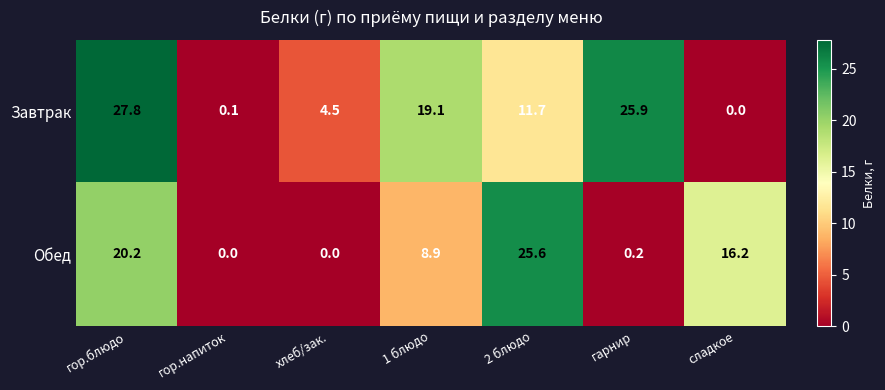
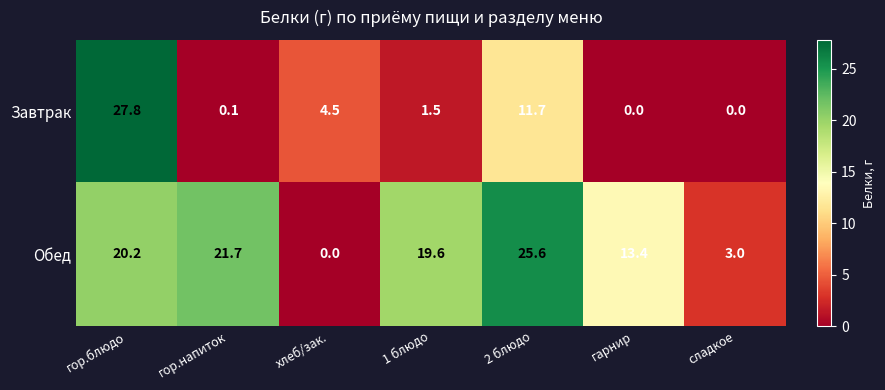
Завтрак, 1 блюдо: 19.1 -> 1.5
Завтрак, гарнир: 25.9 -> 0.0
Обед, гор.напиток: 0.0 -> 21.7
Обед, 1 блюдо: 8.9 -> 19.6
Обед, гарнир: 0.2 -> 13.4
Обед, сладкое: 16.2 -> 3.0
